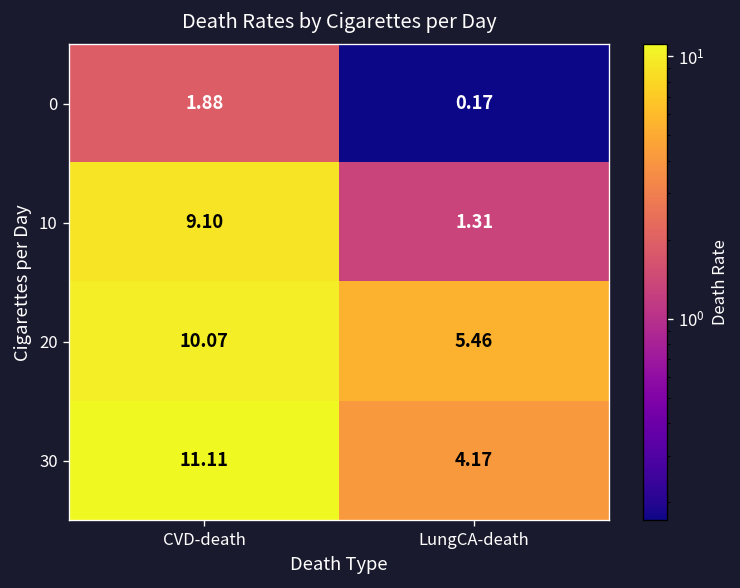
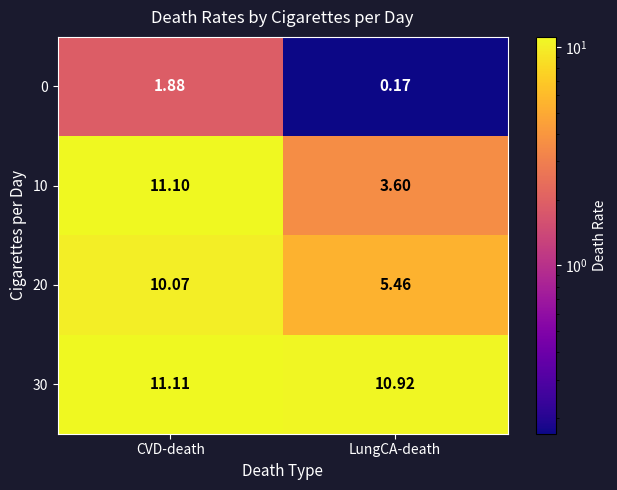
10, CVD-death: 9.10 -> 11.10
10, LungCA-death: 1.31 -> 3.60
30, LungCA-death: 4.17 -> 10.92
